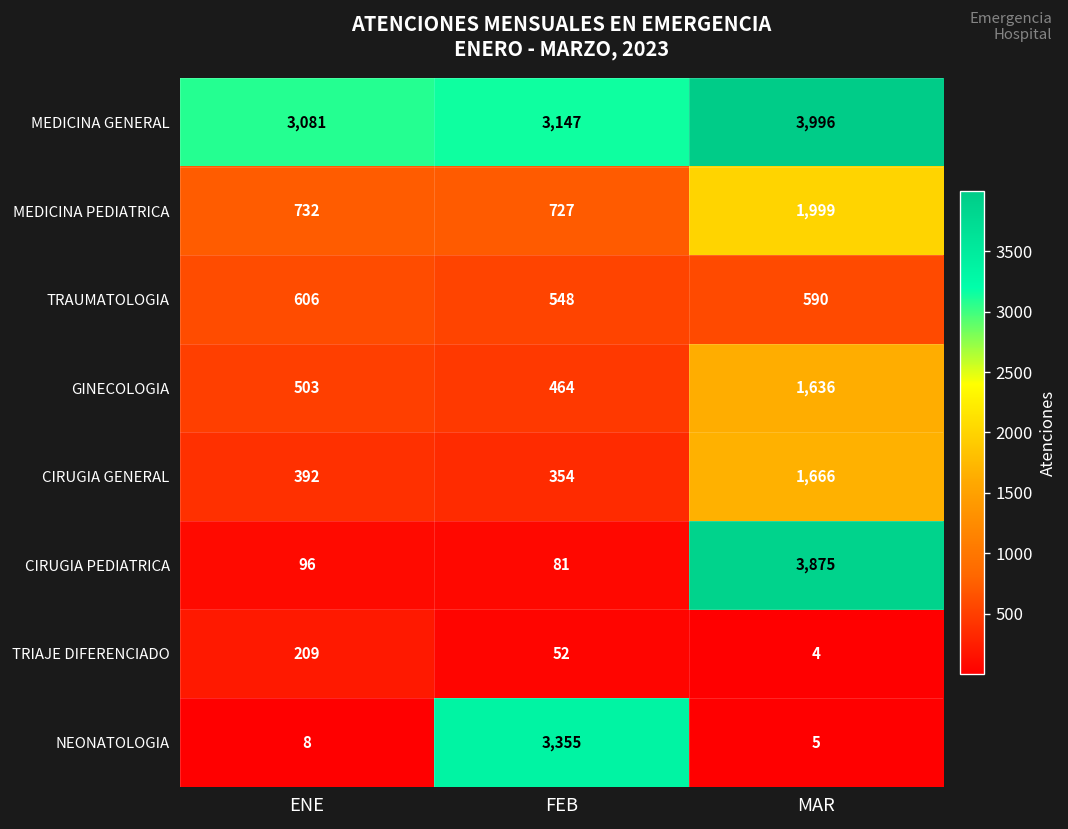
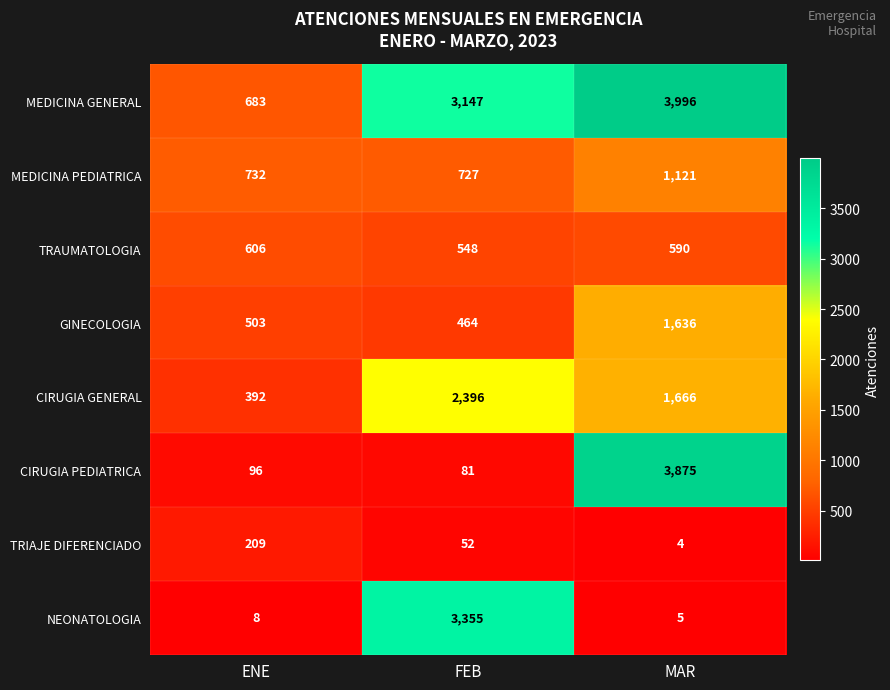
MEDICINA GENERAL, ENE: 3,081 -> 683
MEDICINA PEDIATRICA, MAR: 1,999 -> 1,121
CIRUGIA GENERAL, FEB: 354 -> 2,396
